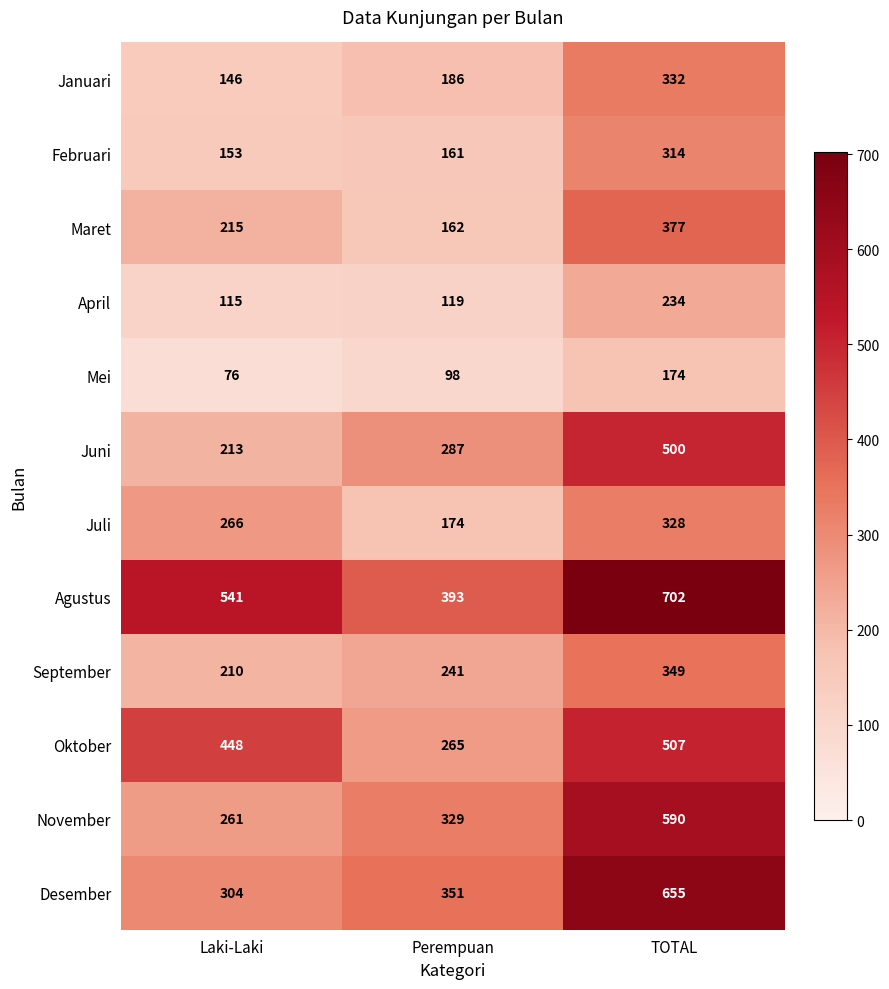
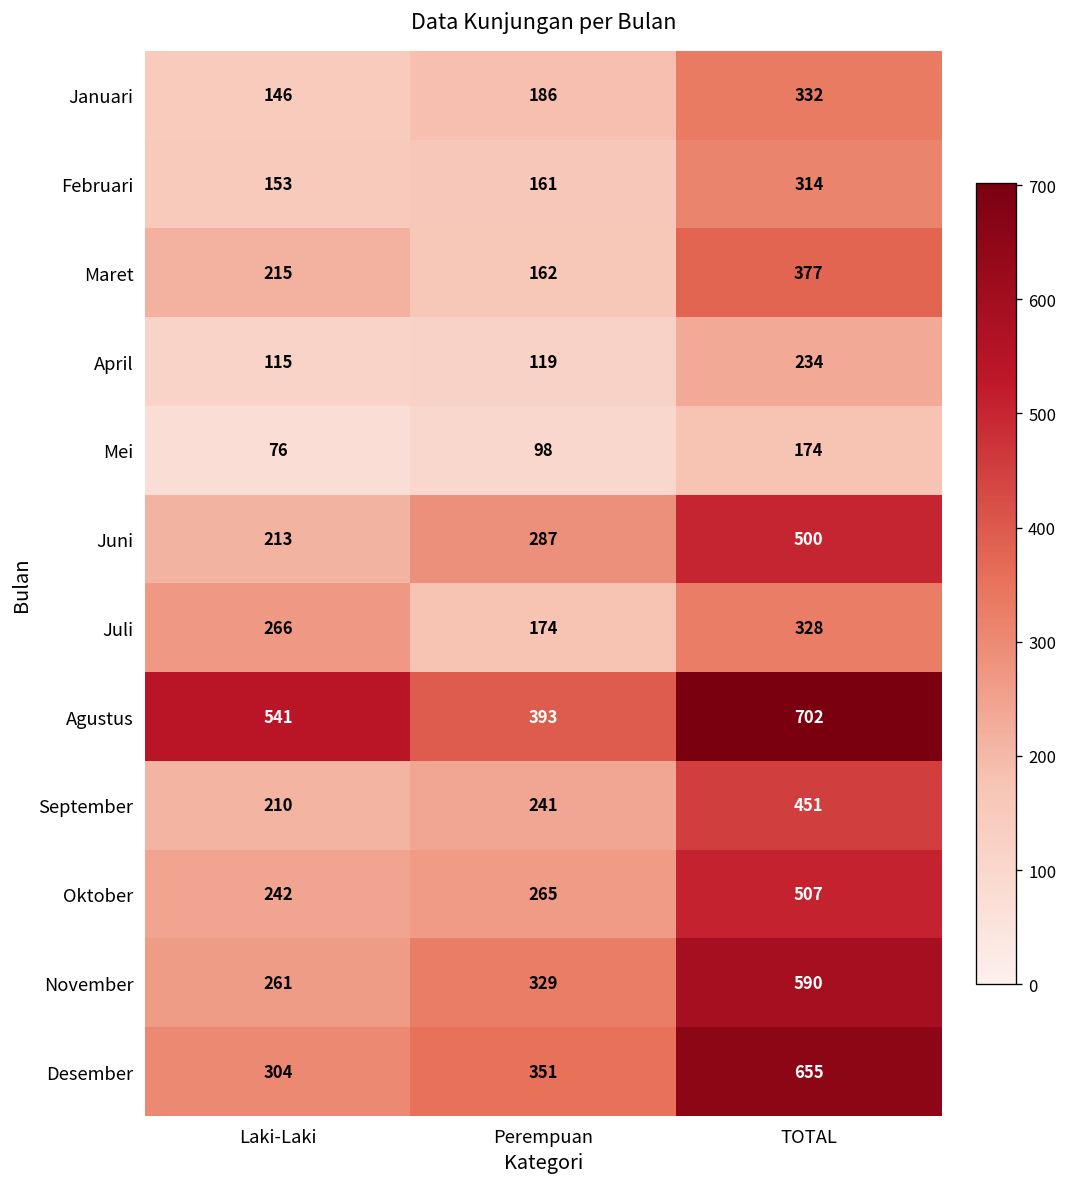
September, TOTAL: 349 -> 451
Oktober, Laki-Laki: 448 -> 242
